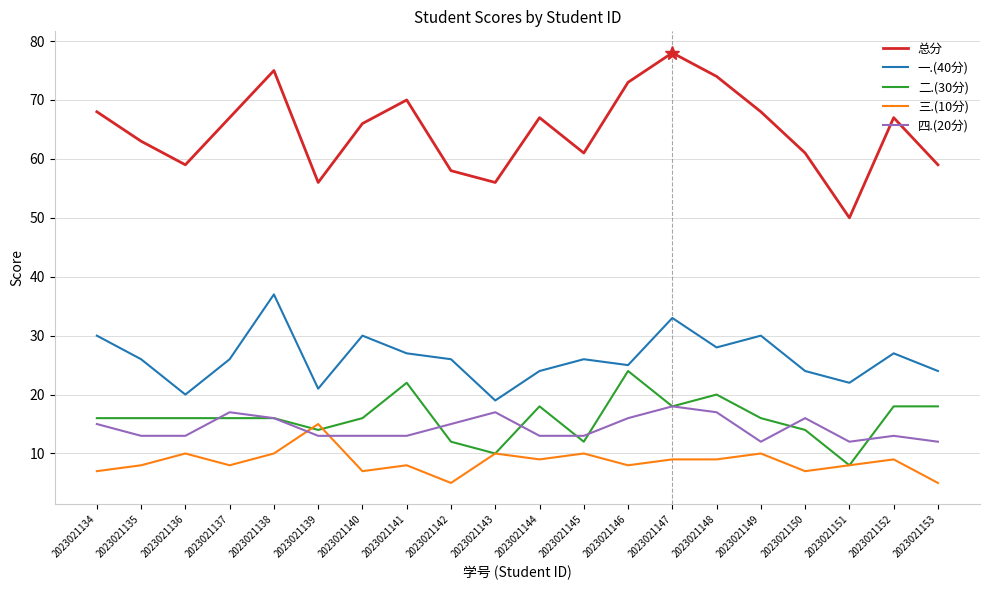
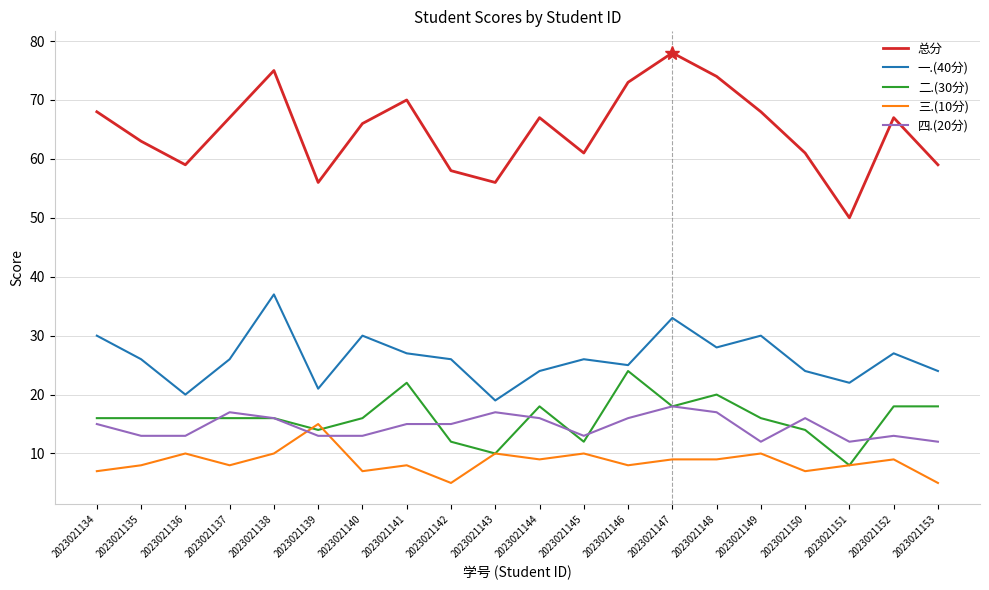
四.(20分), 2023021141: 13 -> 15
四.(20分), 2023021144: 13 -> 16
